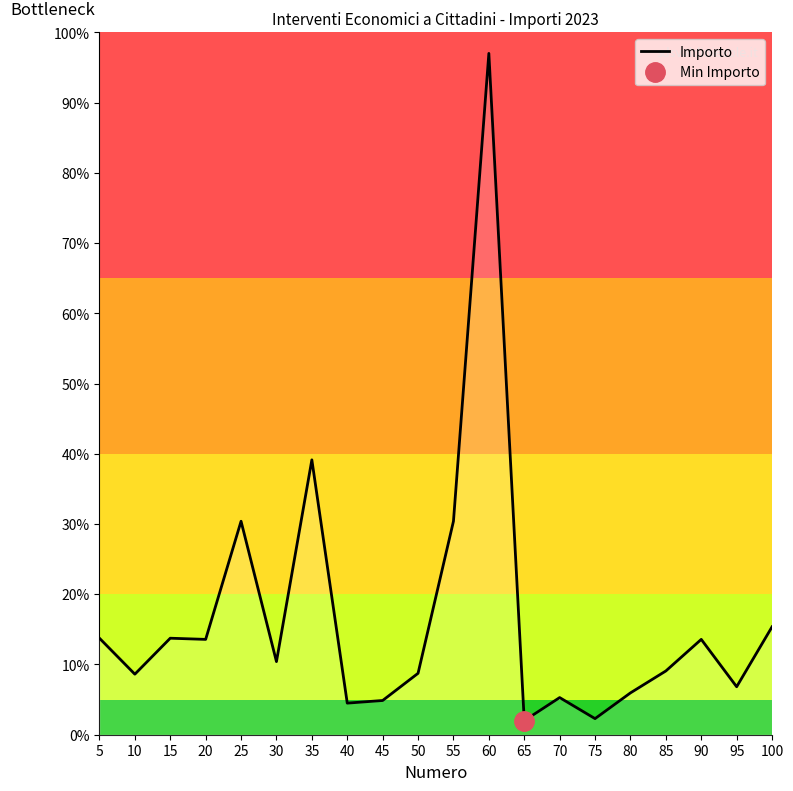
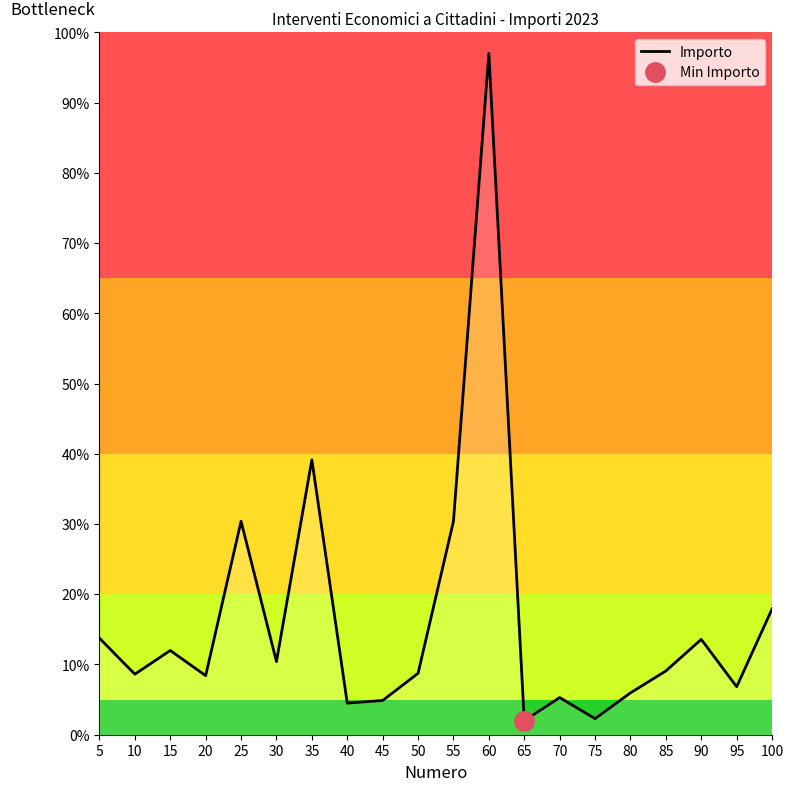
Importo, 15: 14% -> 12%
Importo, 20: 14% -> 8%
Importo, 100: 15% -> 18%
